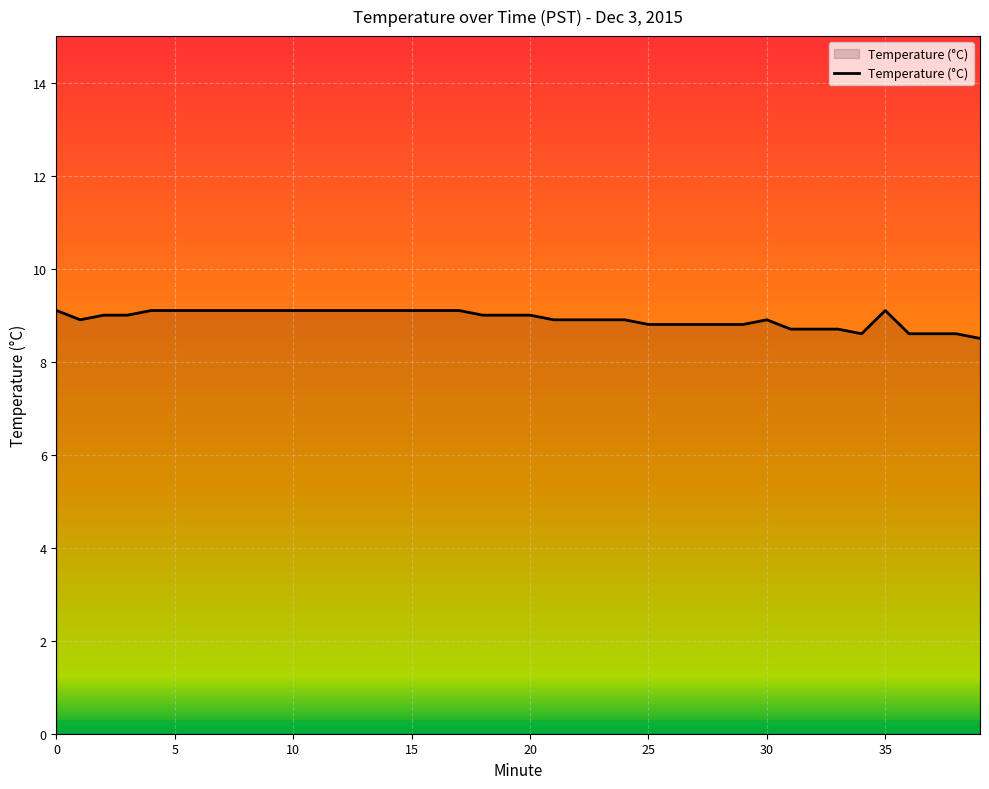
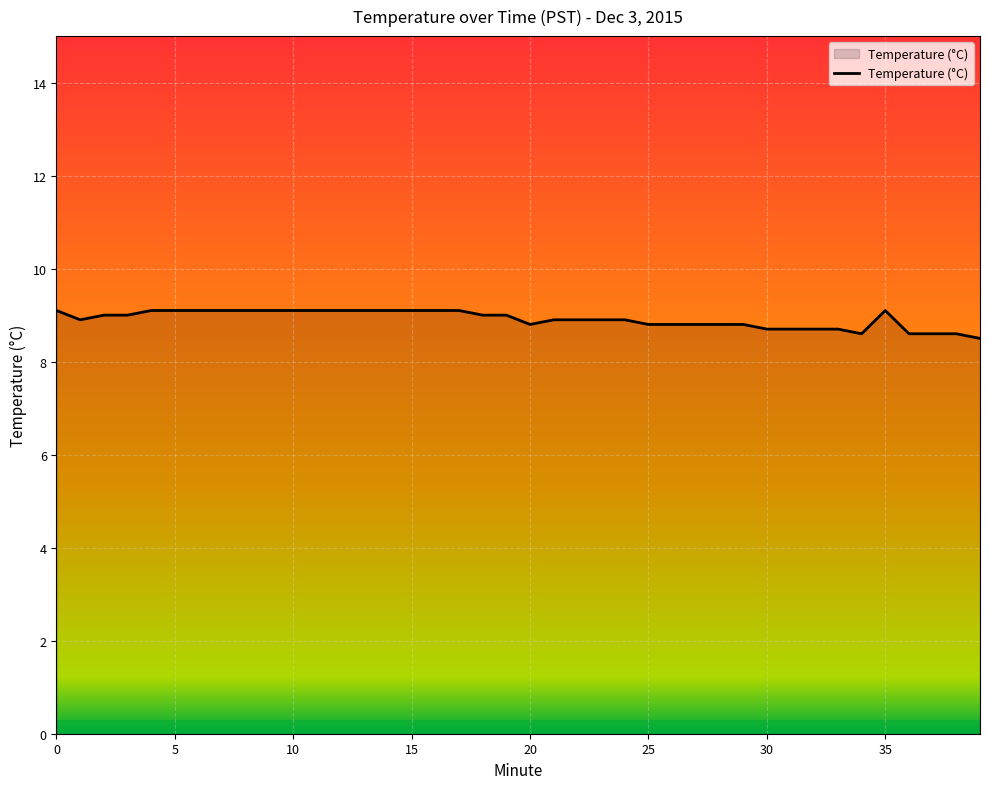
20: 9.0 -> 8.8
30: 8.9 -> 8.7
